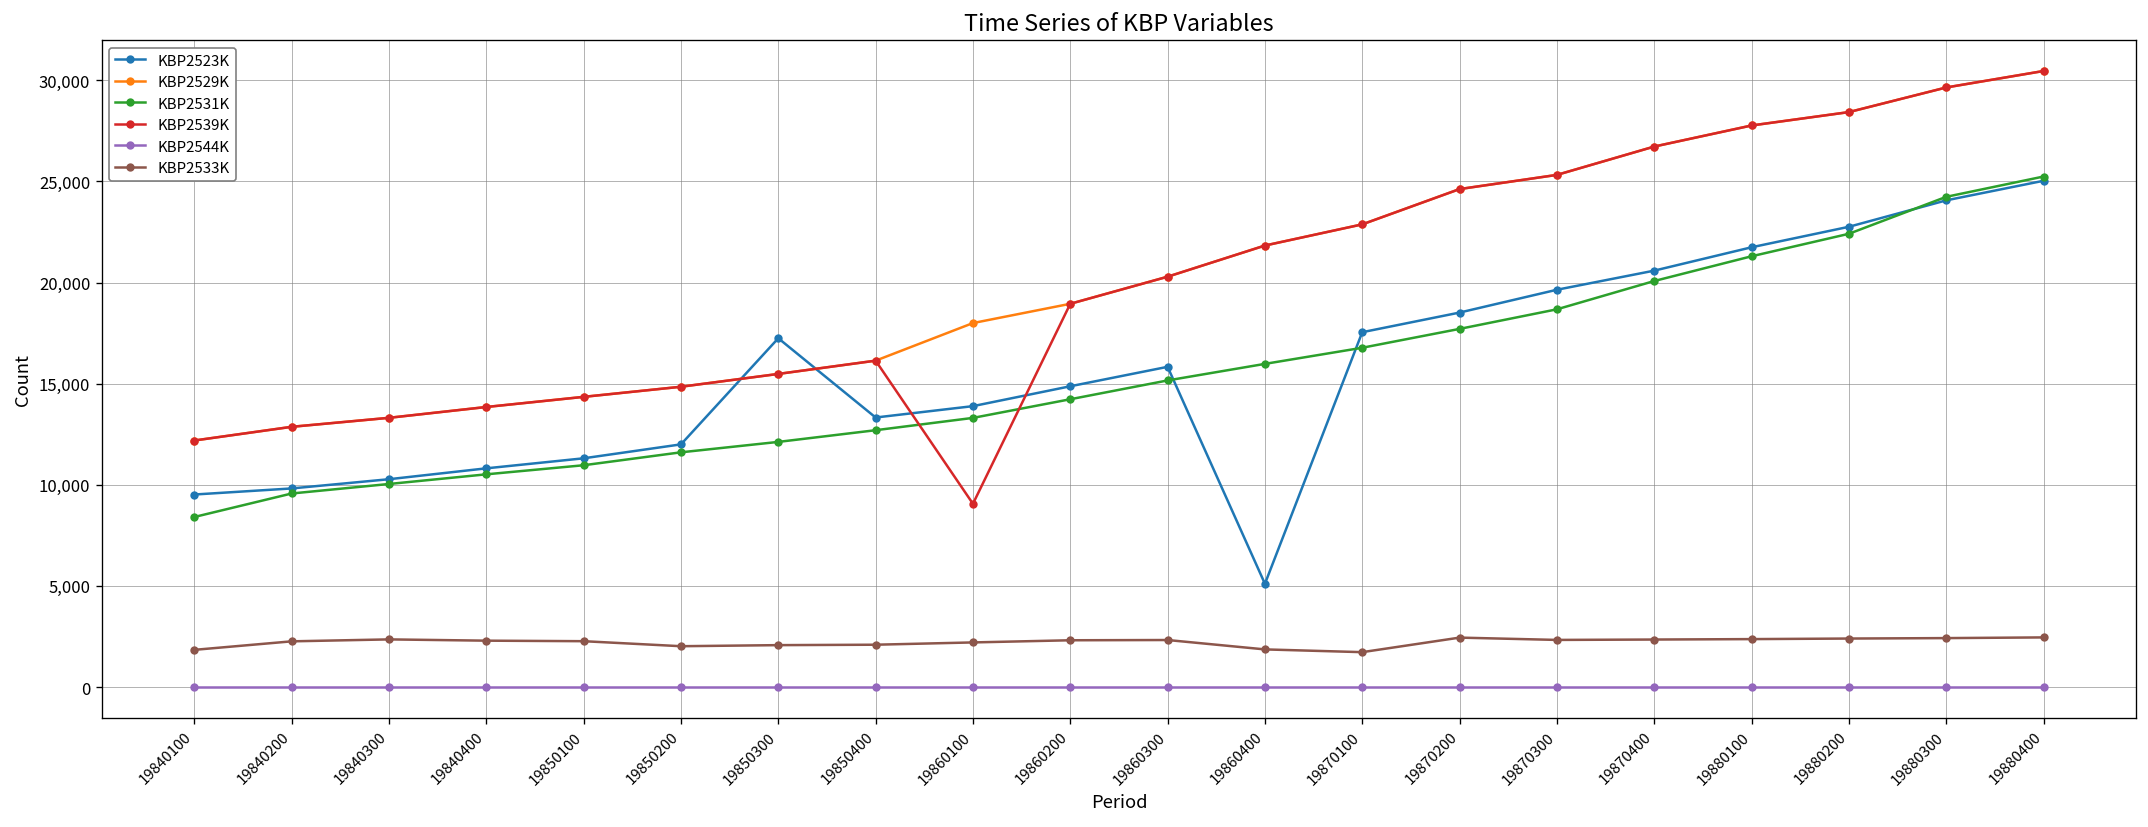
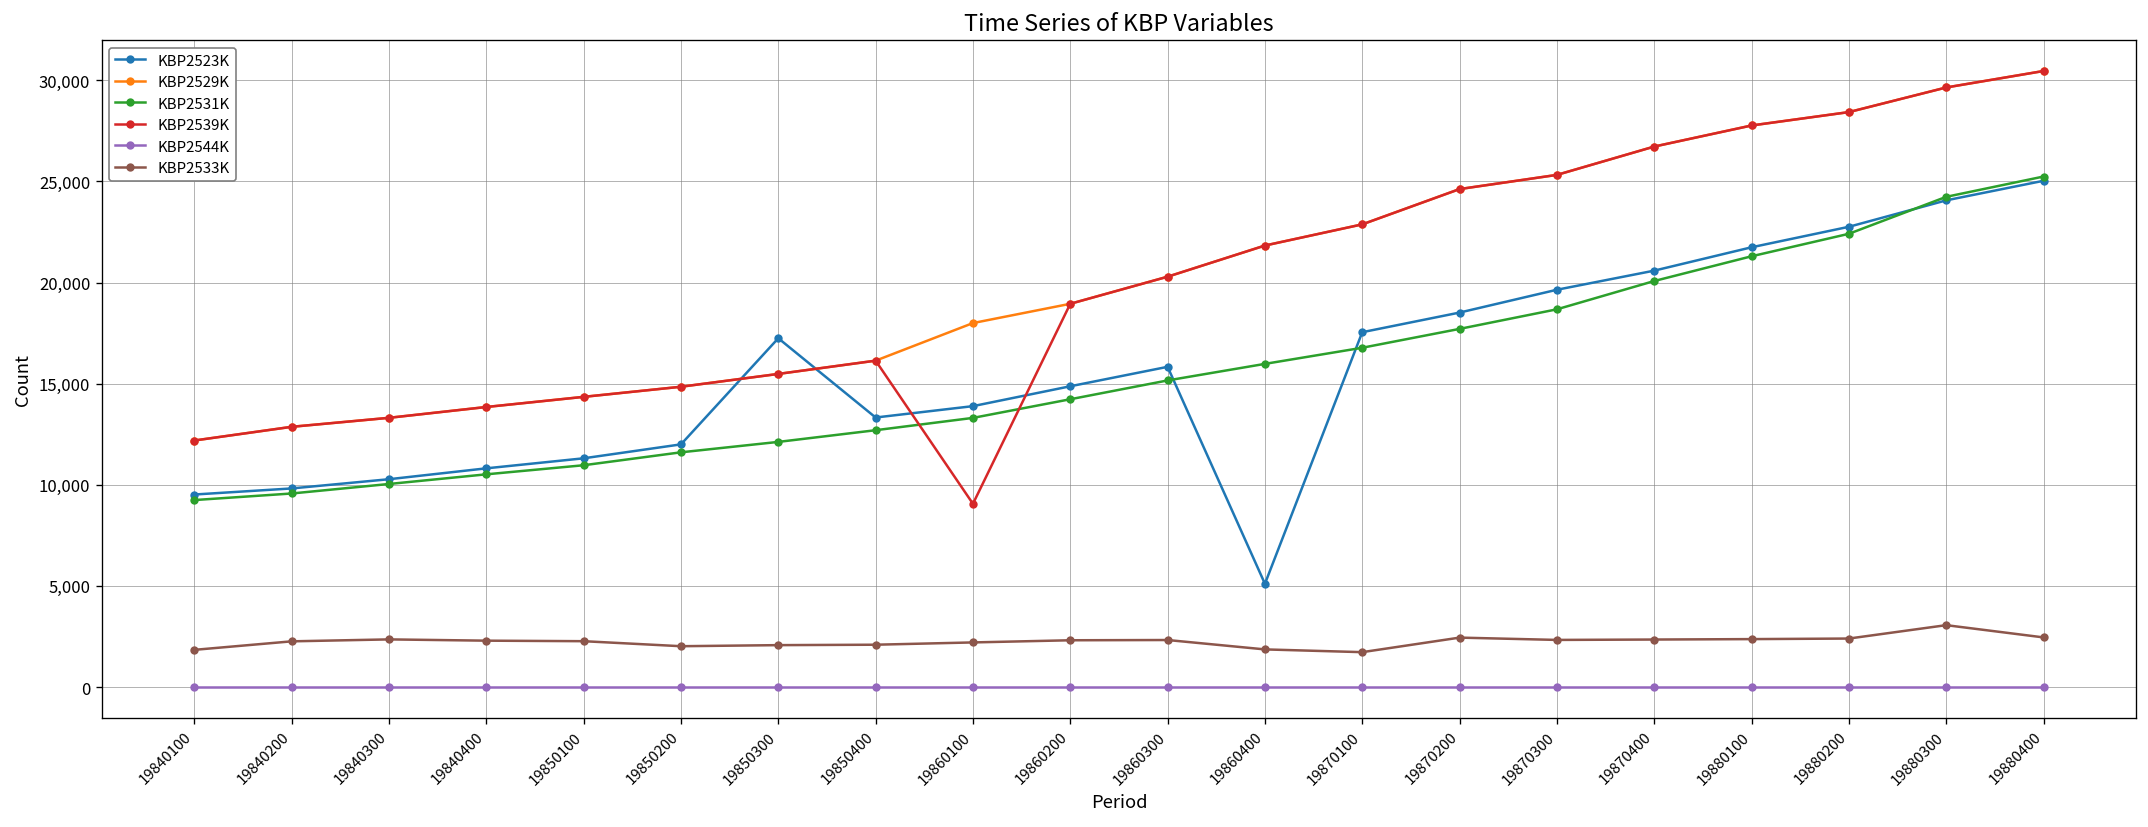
KBP2531K, 19840100: 8,400 -> 9,200
KBP2533K, 19880300: 2,400 -> 3,100
